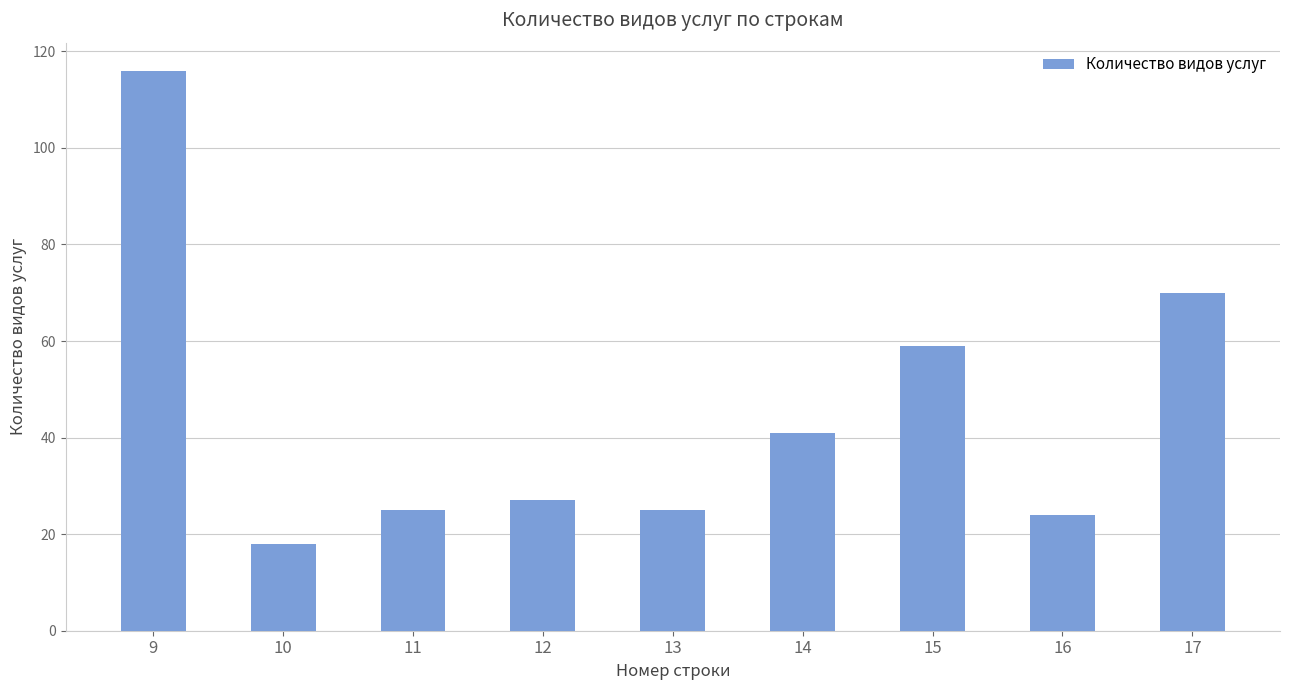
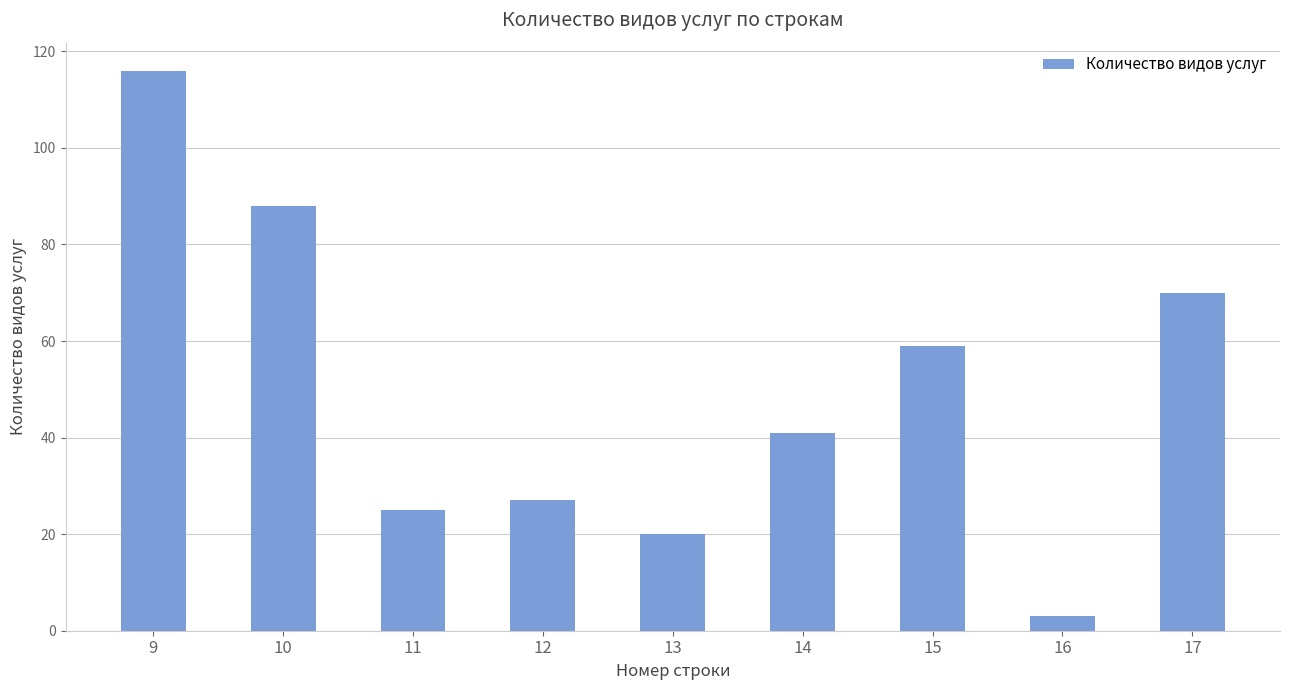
10: 18 -> 88
13: 25 -> 20
16: 24 -> 3
